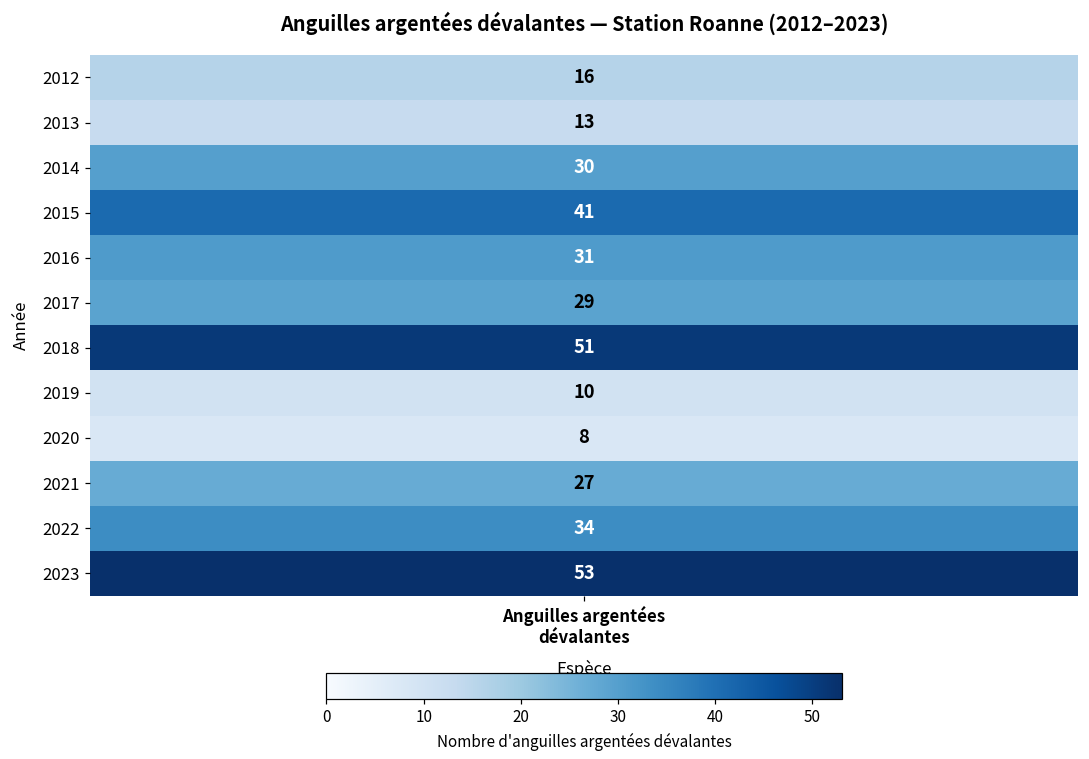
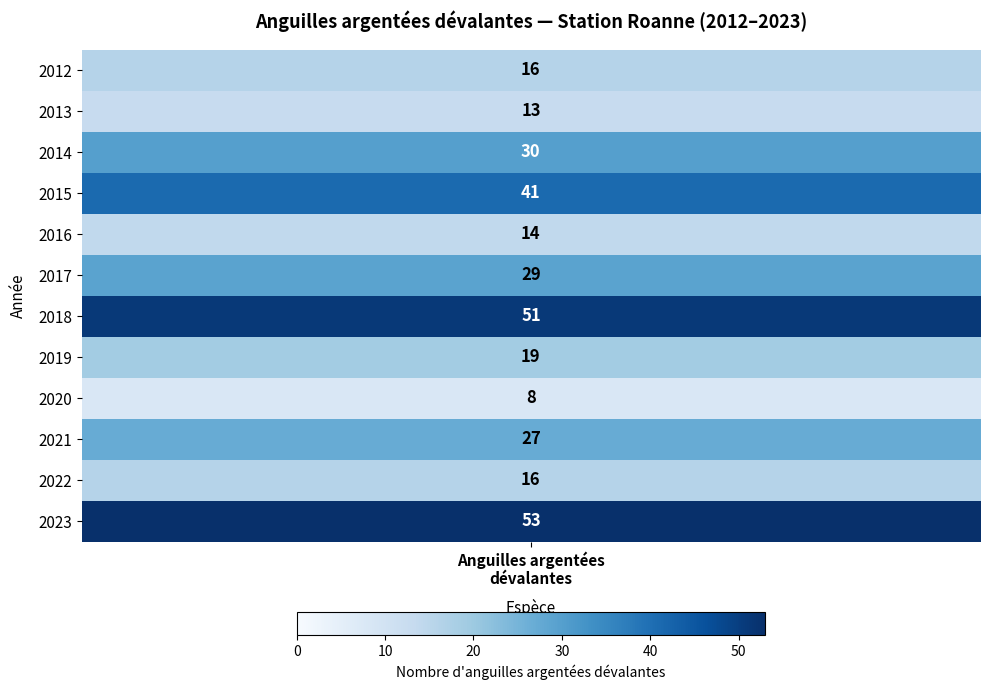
2016, Anguilles argentées dévalantes: 31 -> 14
2019, Anguilles argentées dévalantes: 10 -> 19
2022, Anguilles argentées dévalantes: 34 -> 16
